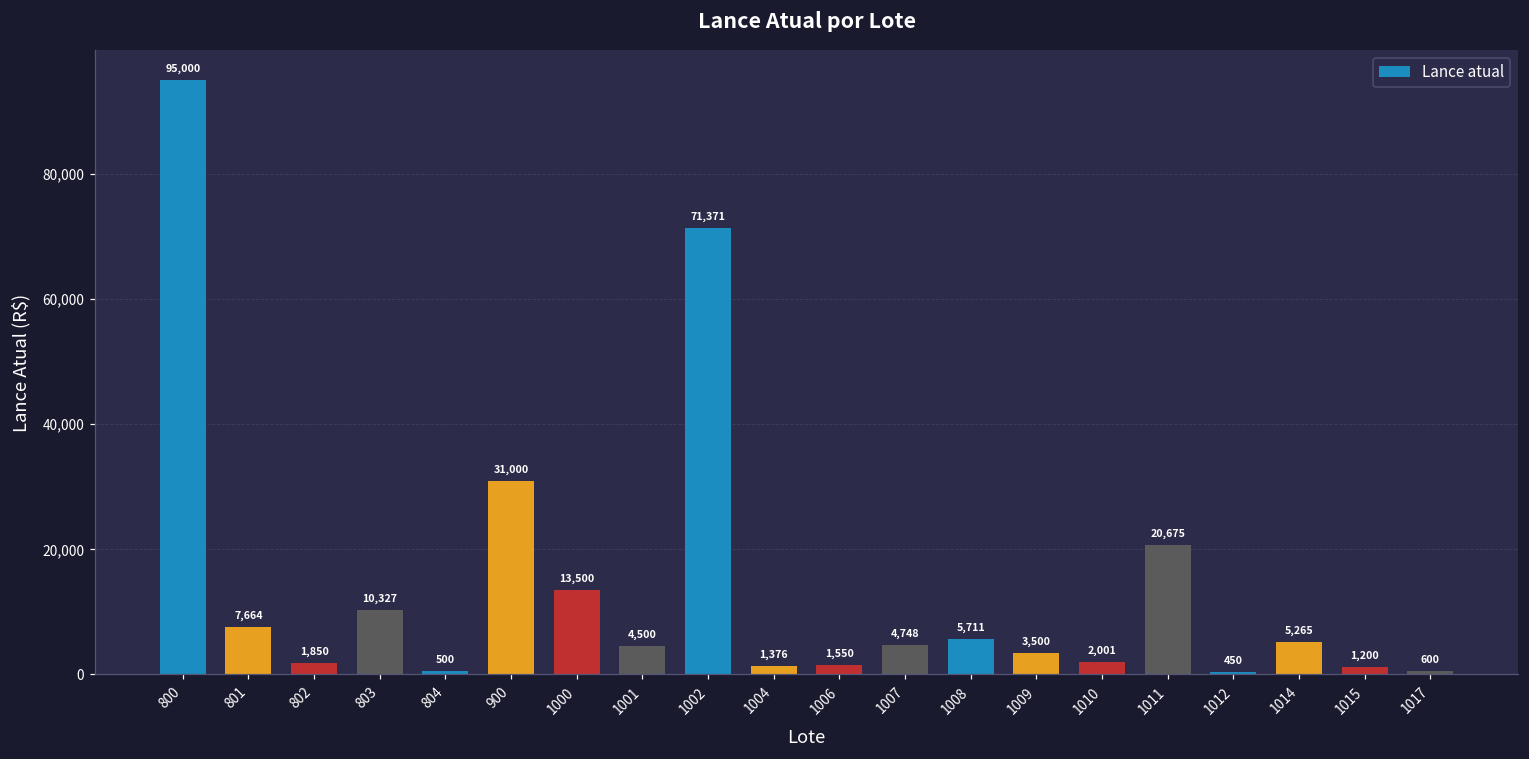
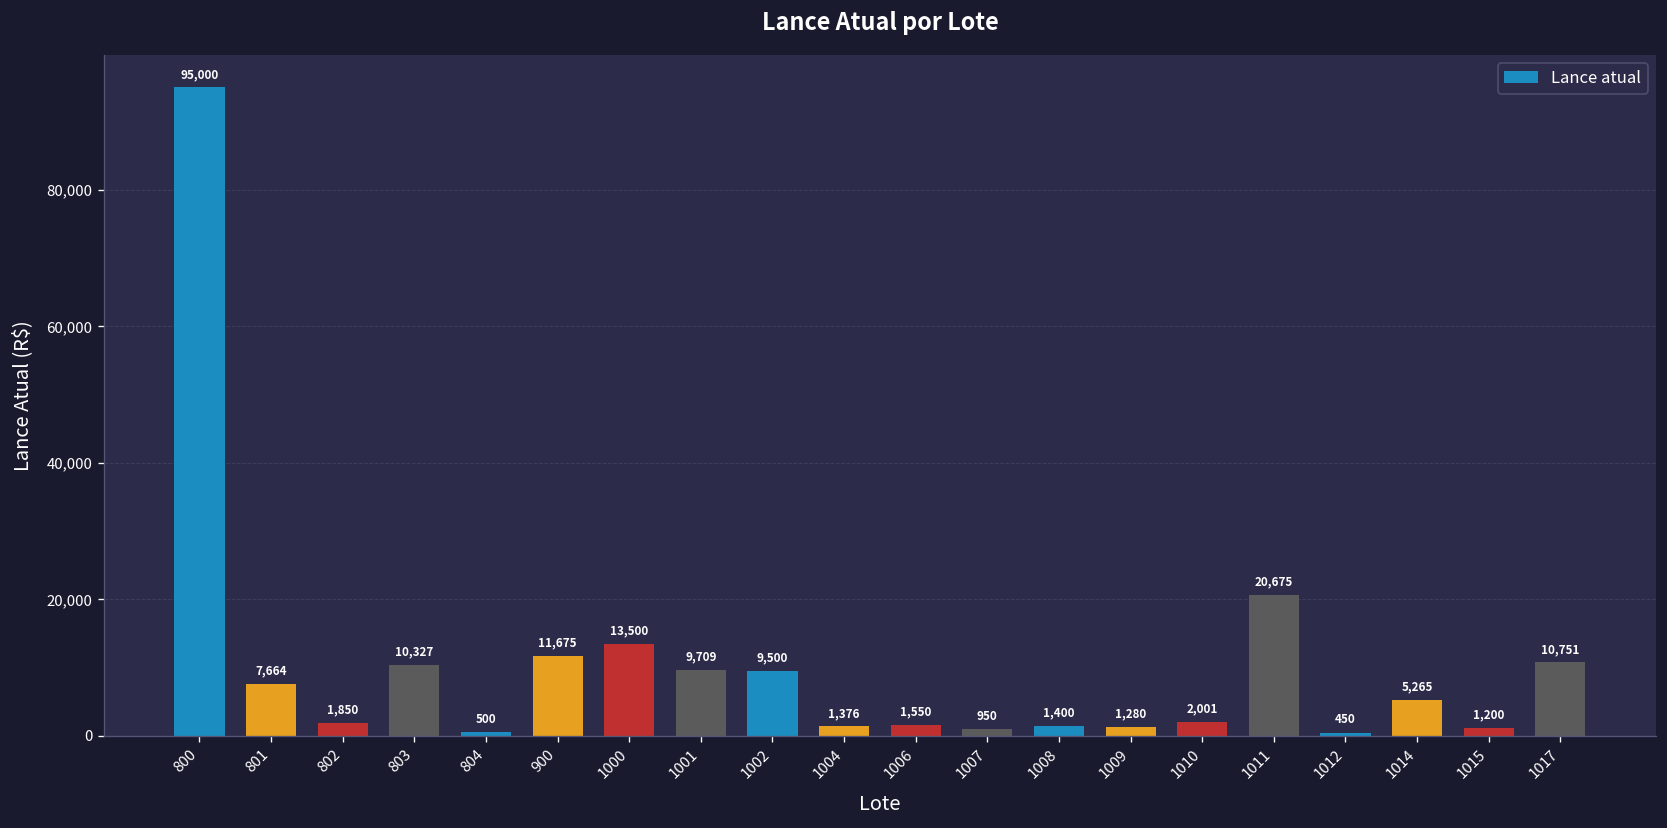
900: 31,000 -> 11,675
1001: 4,500 -> 9,709
1002: 71,371 -> 9,500
1007: 4,748 -> 950
1008: 5,711 -> 1,400
1009: 3,500 -> 1,280
1017: 600 -> 10,751
